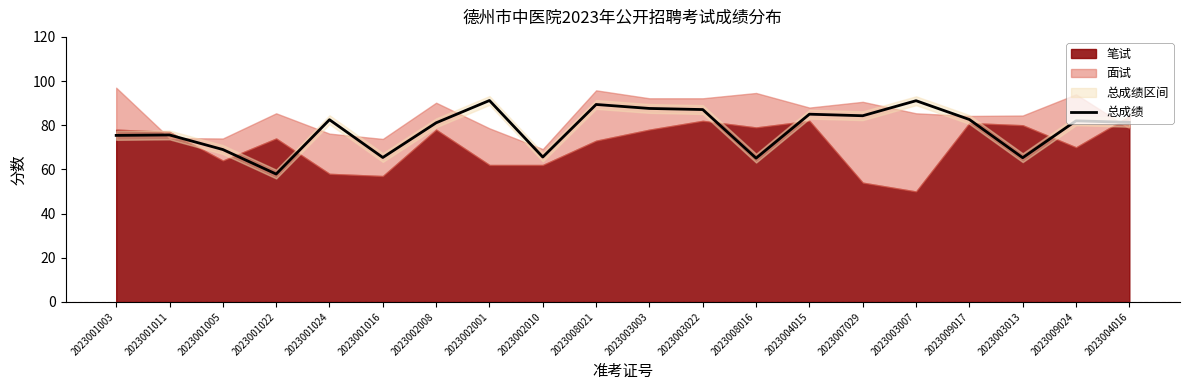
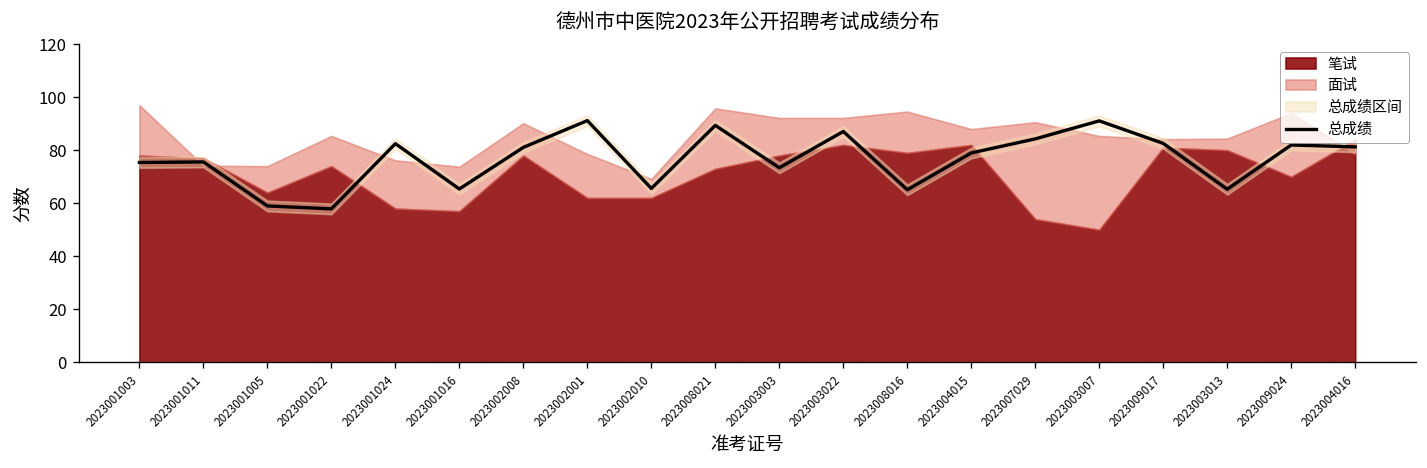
总成绩, 2023001005: 69 -> 59
总成绩, 2023003003: 88 -> 73
总成绩, 2023004015: 85 -> 79
